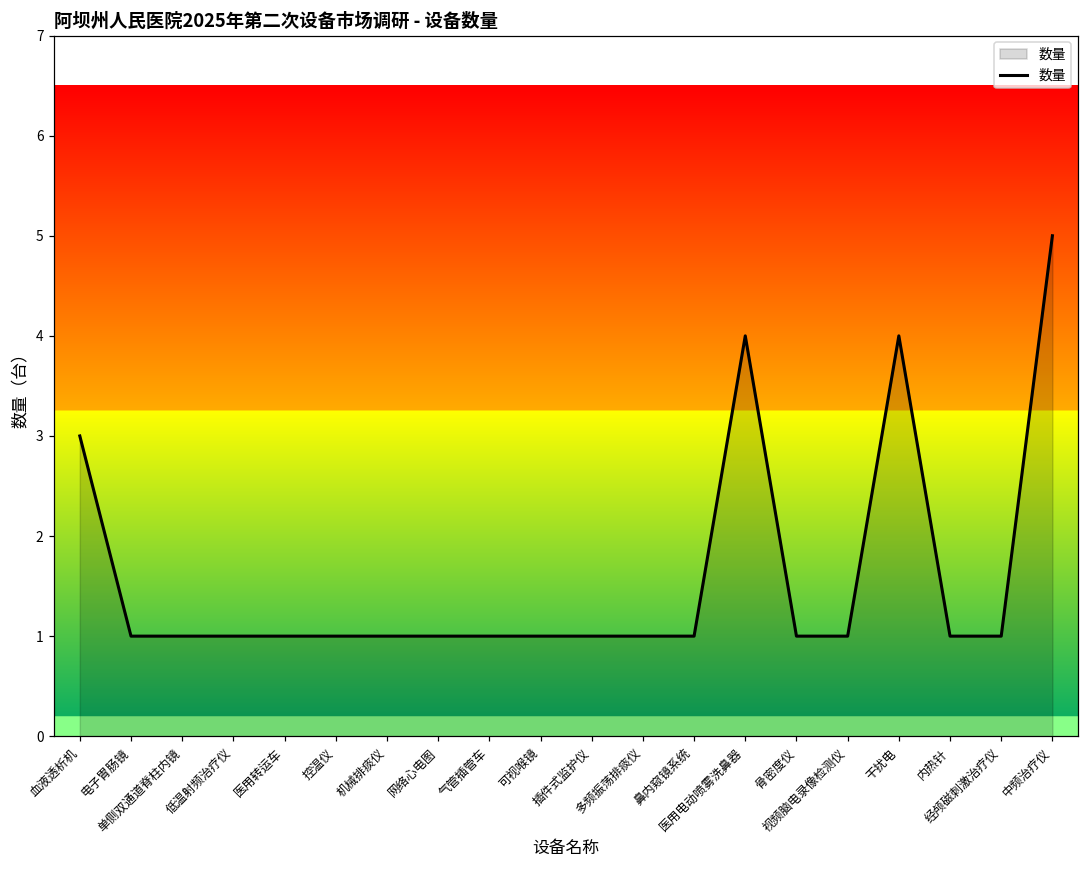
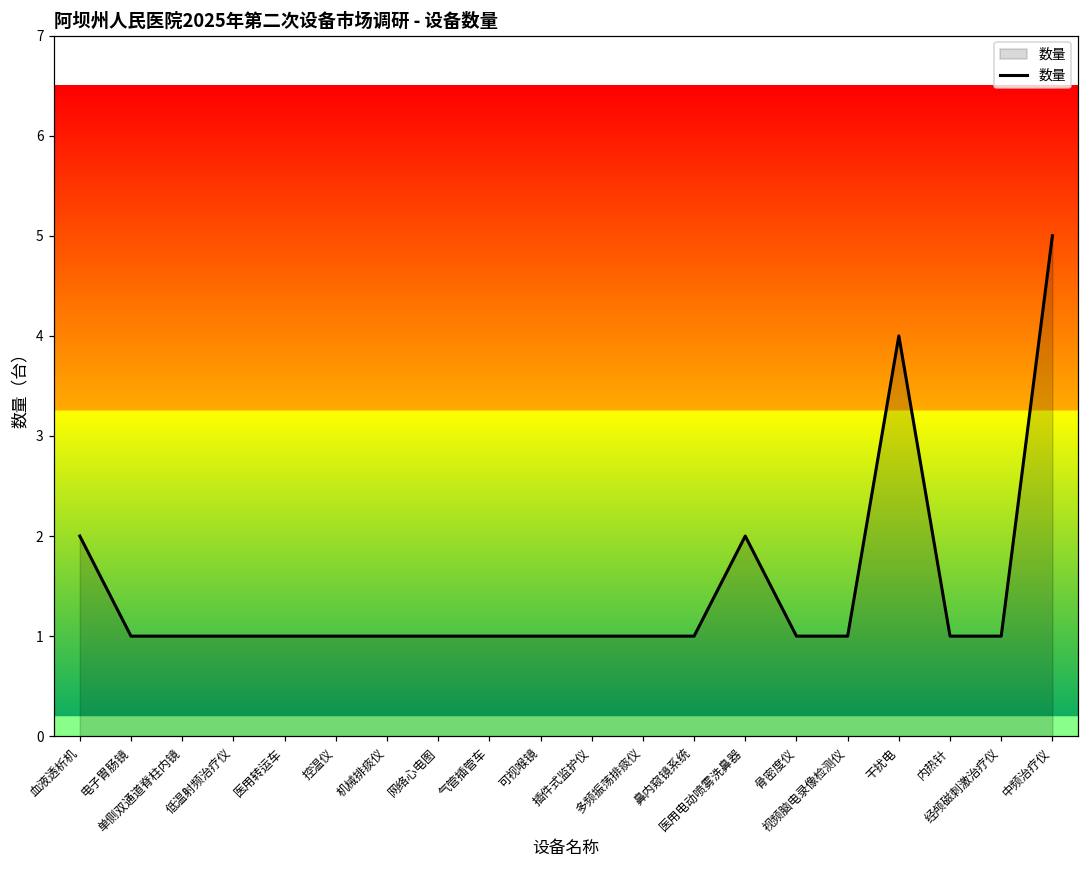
血液透析机: 3 -> 2
医用电动喷雾洗鼻器: 4 -> 2
